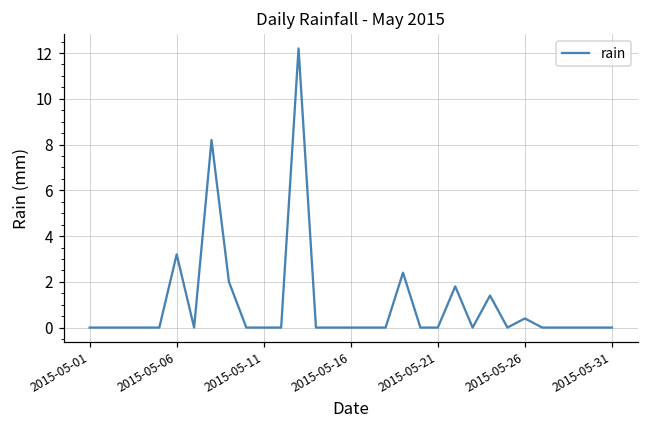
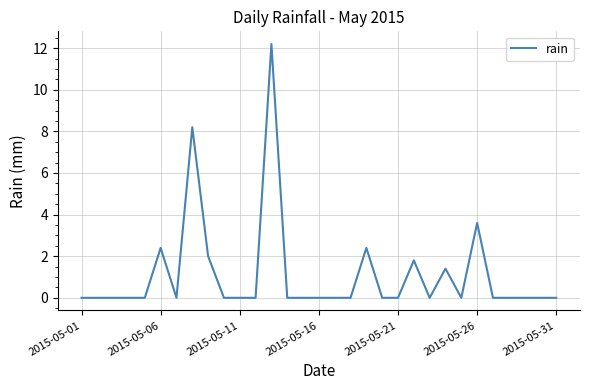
2015-05-06: 3.2 -> 2.4
2015-05-26: 0.4 -> 3.6
